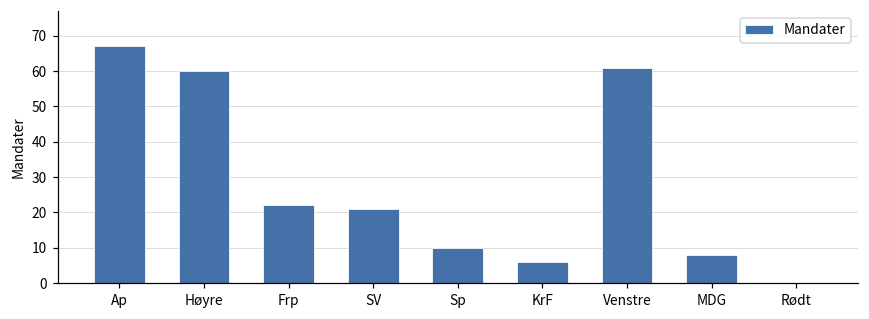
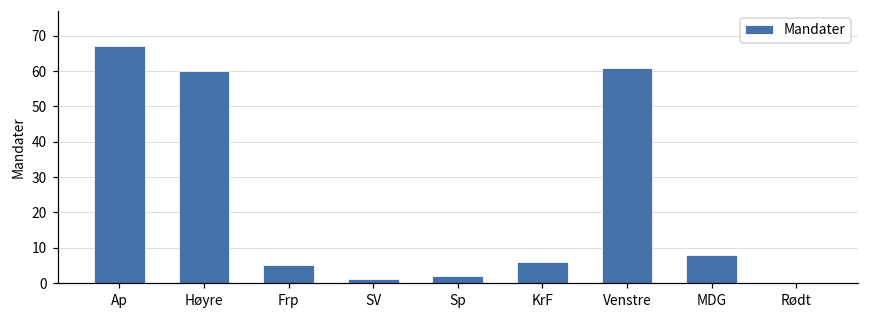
Frp: 22 -> 5
SV: 21 -> 1
Sp: 10 -> 2
